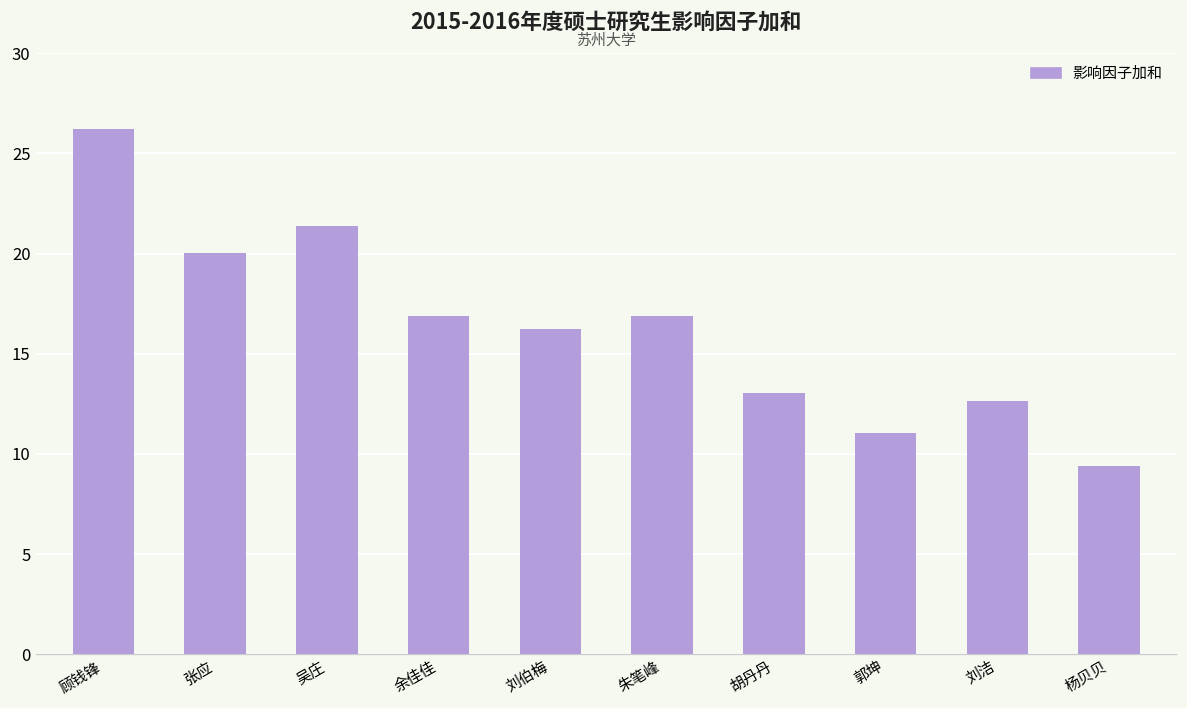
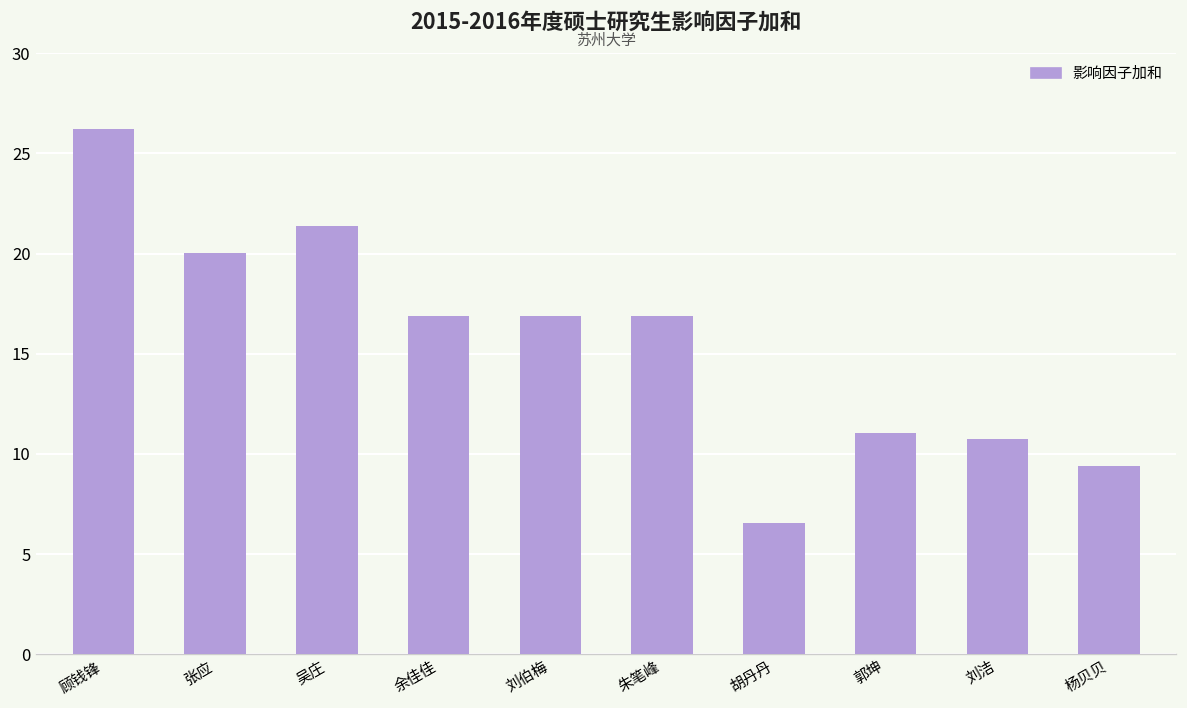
刘伯梅: 16.3 -> 16.9
胡丹丹: 13.1 -> 6.5
刘洁: 12.6 -> 10.8
